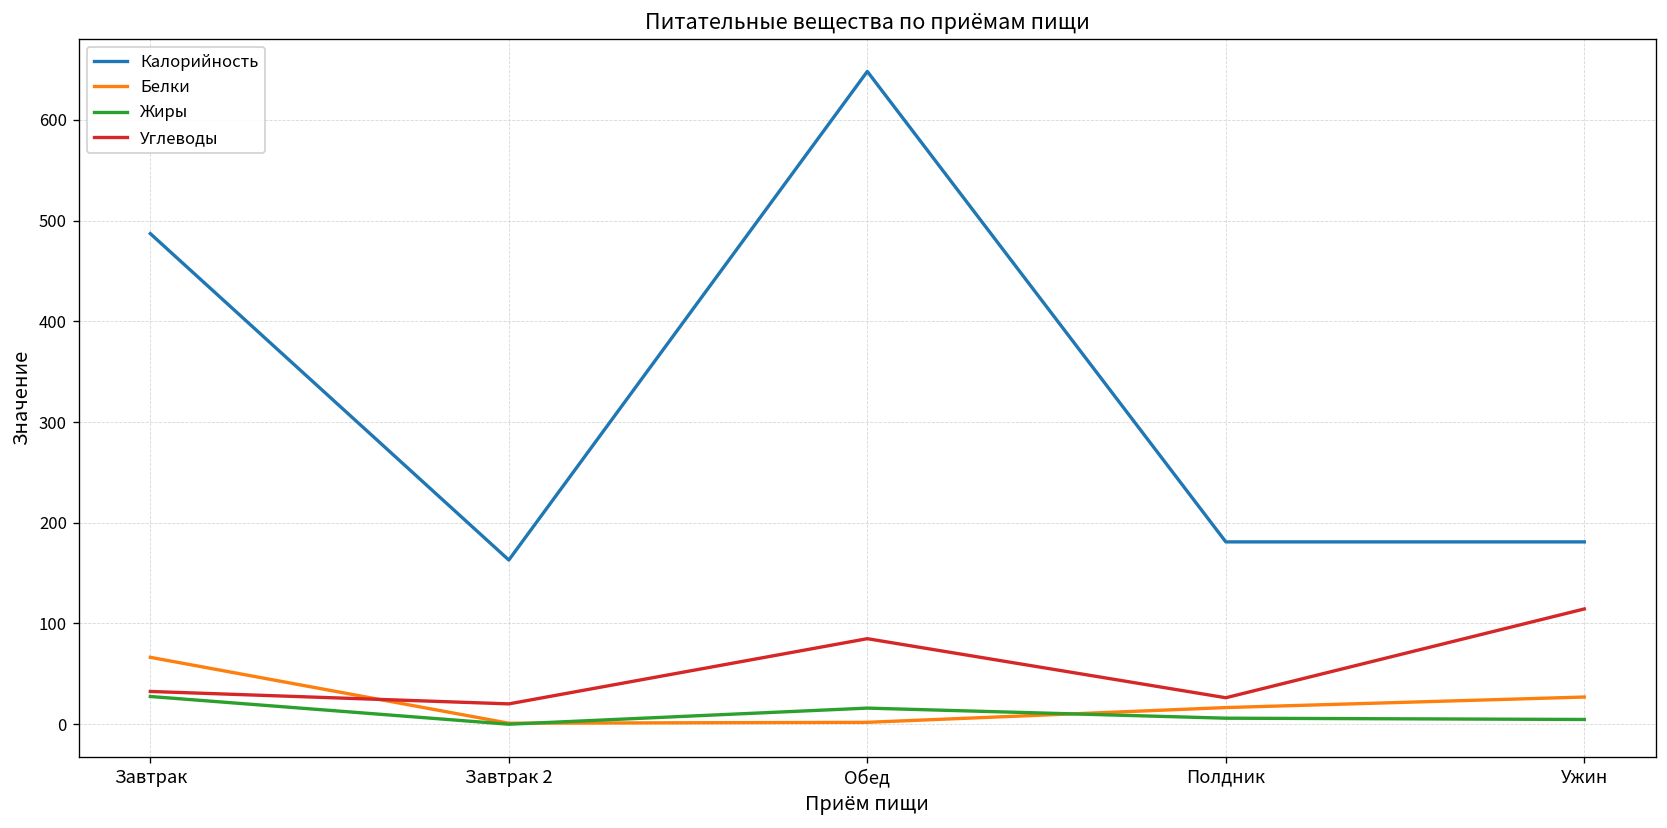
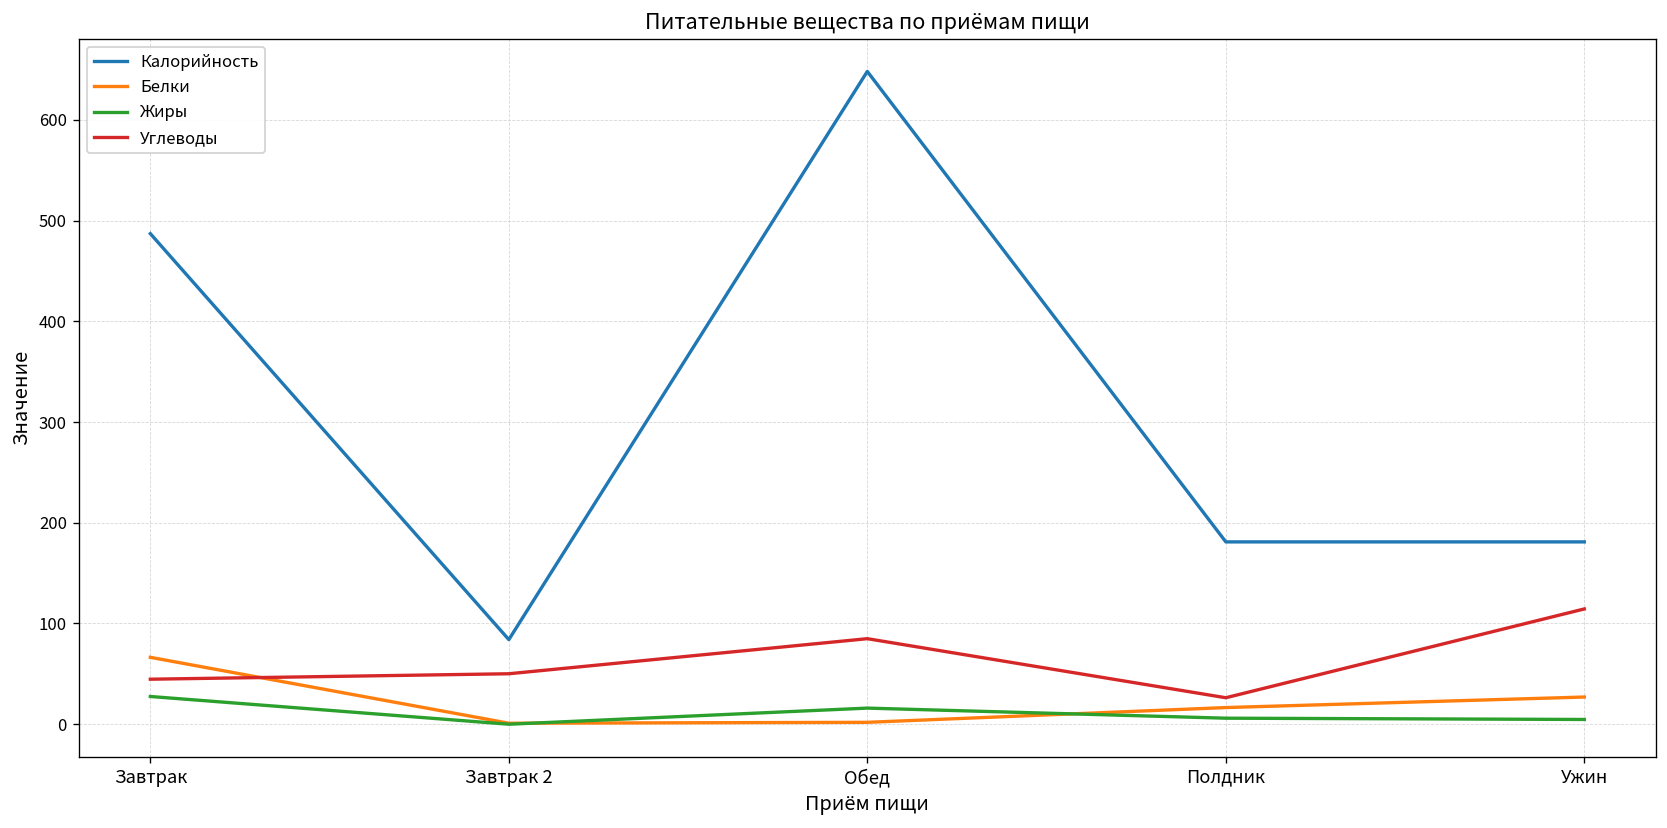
Углеводы, Завтрак: 30 -> 40
Калорийность, Завтрак 2: 160 -> 80
Углеводы, Завтрак 2: 20 -> 50
